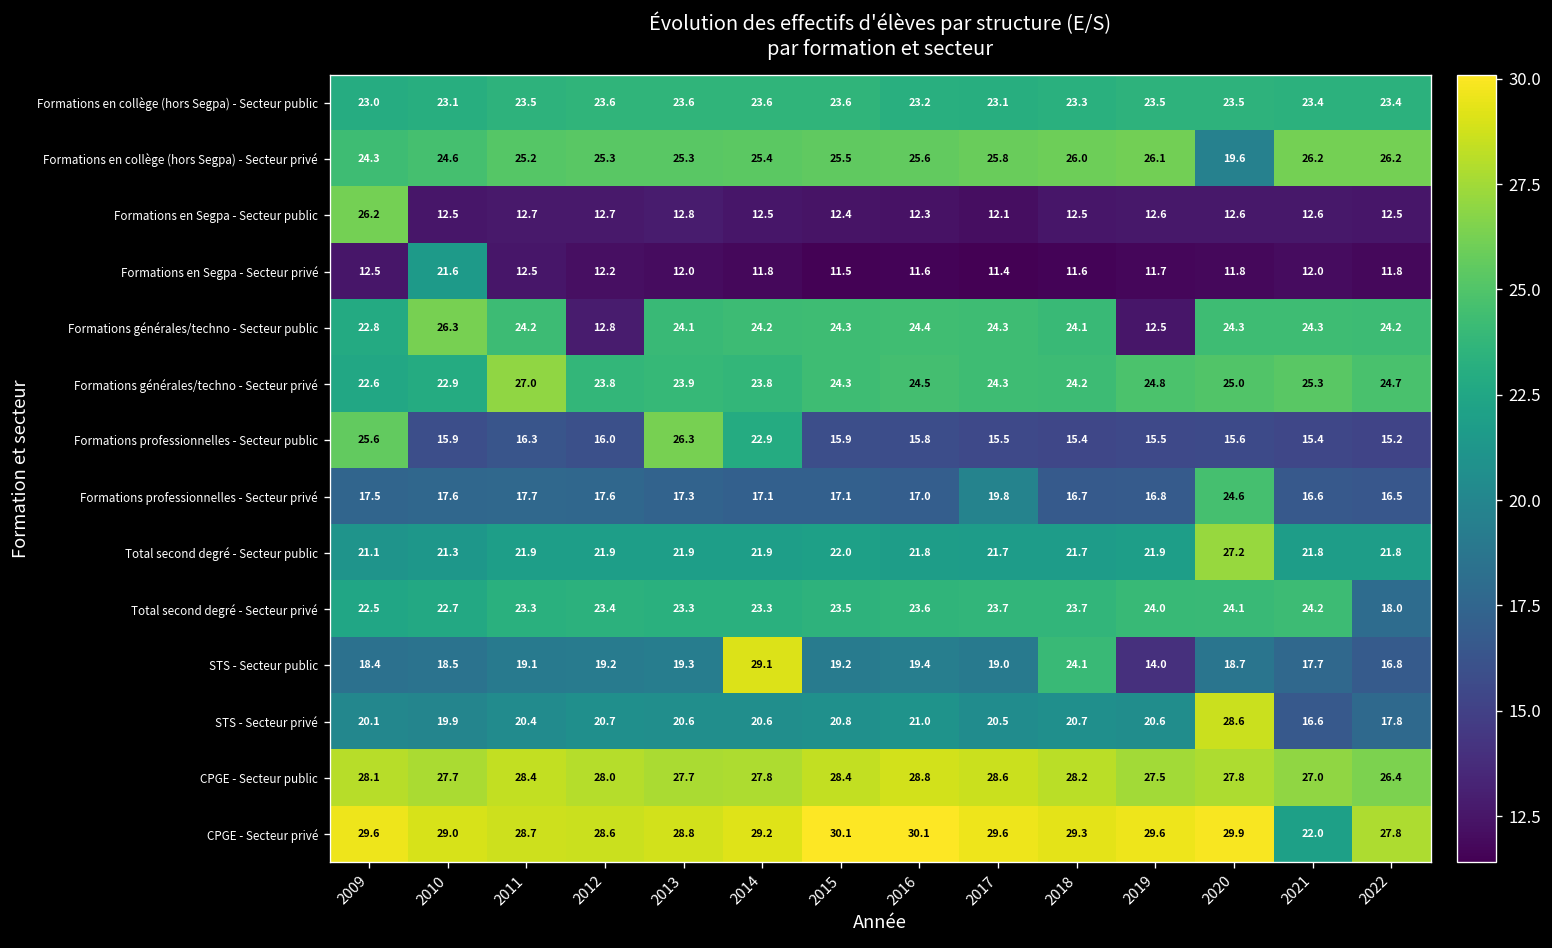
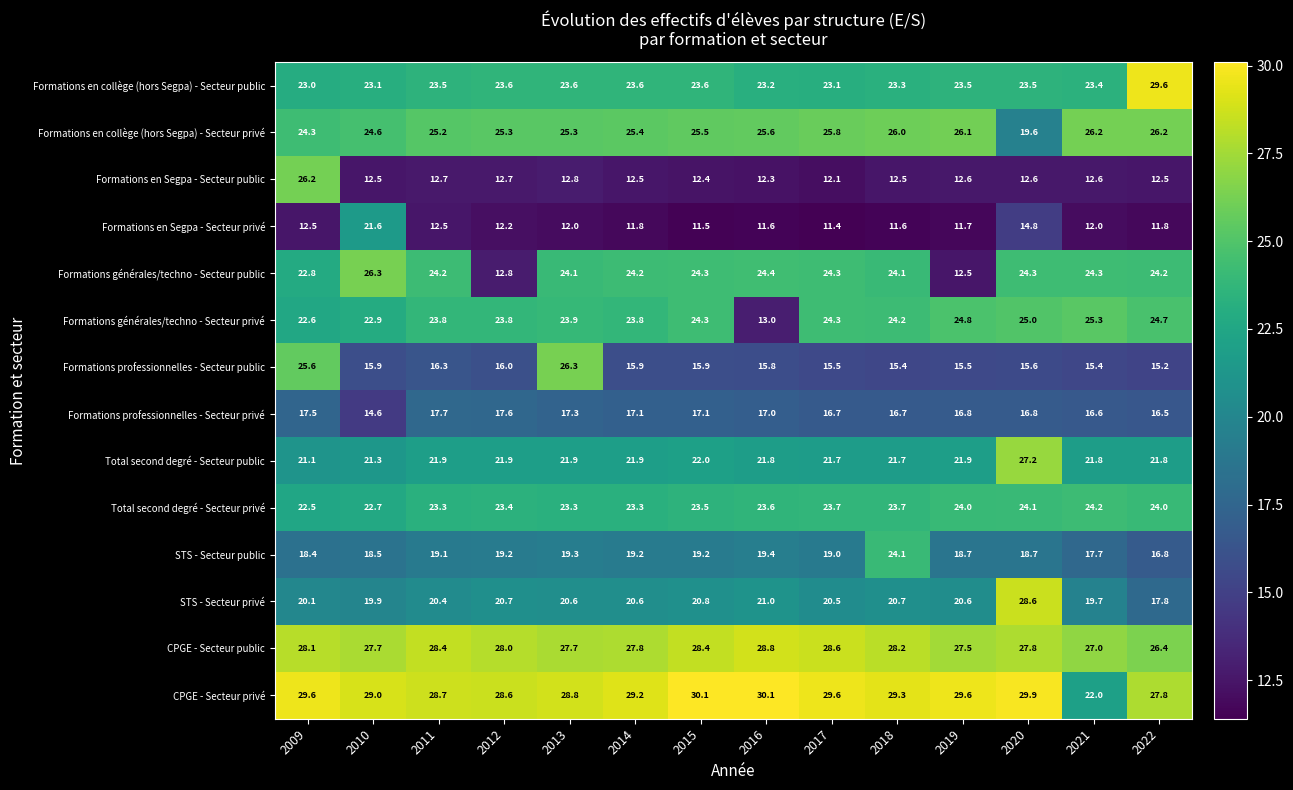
Formations en collège (hors Segpa) - Secteur public, 2022: 23.4 -> 29.6
Formations en Segpa - Secteur privé, 2020: 11.8 -> 14.8
Formations générales/techno - Secteur privé, 2011: 27.0 -> 23.8
Formations générales/techno - Secteur privé, 2016: 24.5 -> 13.0
Formations professionnelles - Secteur public, 2014: 22.9 -> 15.9
Formations professionnelles - Secteur privé, 2010: 17.6 -> 14.6
Formations professionnelles - Secteur privé, 2017: 19.8 -> 16.7
Formations professionnelles - Secteur privé, 2020: 24.6 -> 16.8
Total second degré - Secteur privé, 2022: 18.0 -> 24.0
STS - Secteur public, 2014: 29.1 -> 19.2
STS - Secteur public, 2019: 14.0 -> 18.7
STS - Secteur privé, 2021: 16.6 -> 19.7
